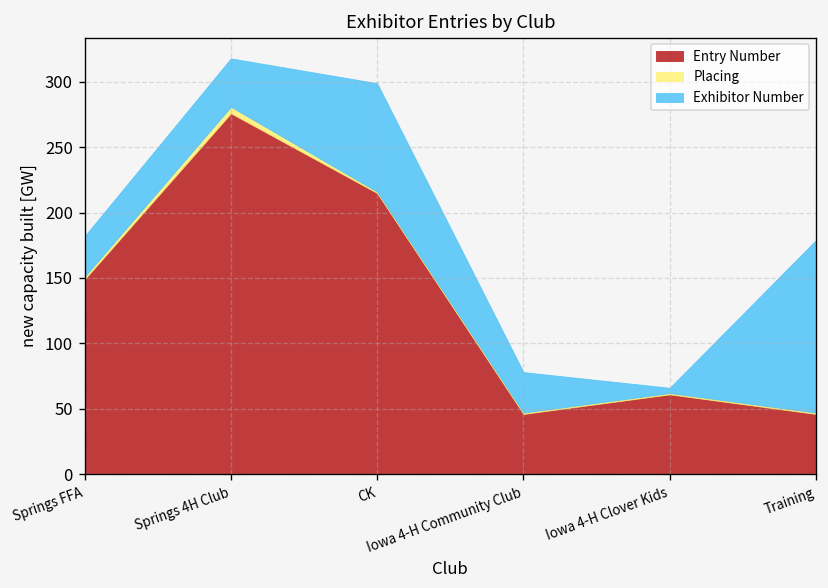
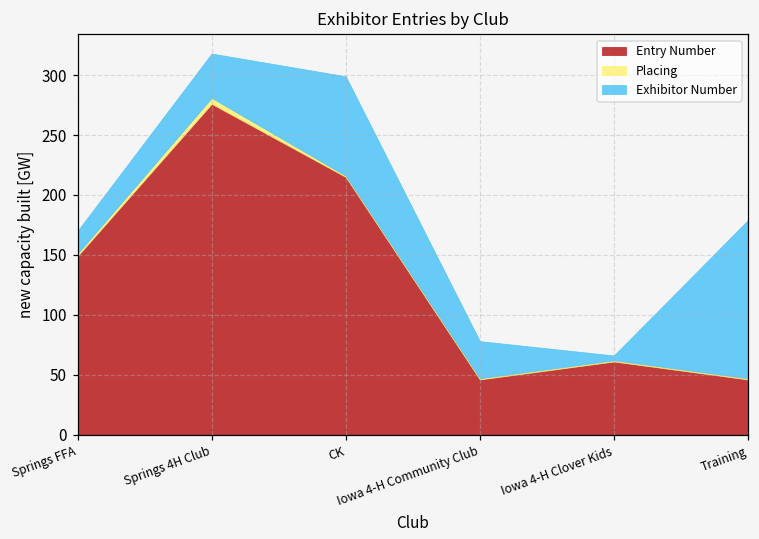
Exhibitor Number, Springs FFA: 31 -> 19
